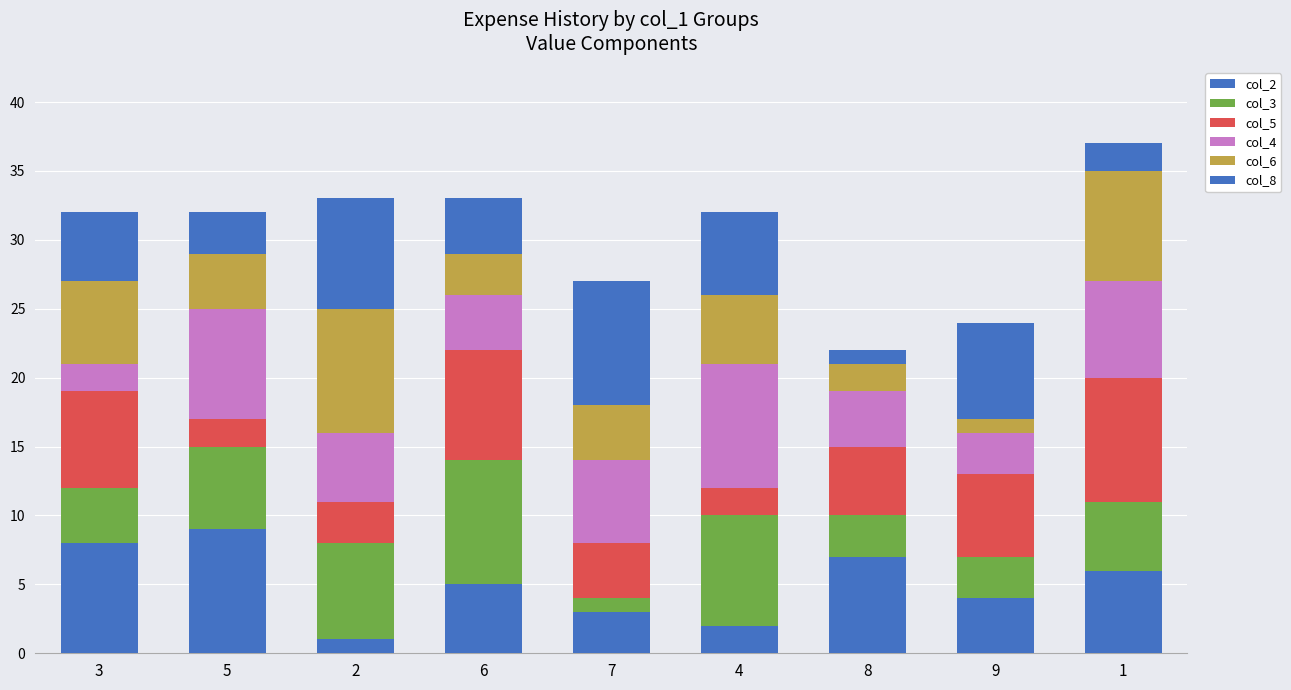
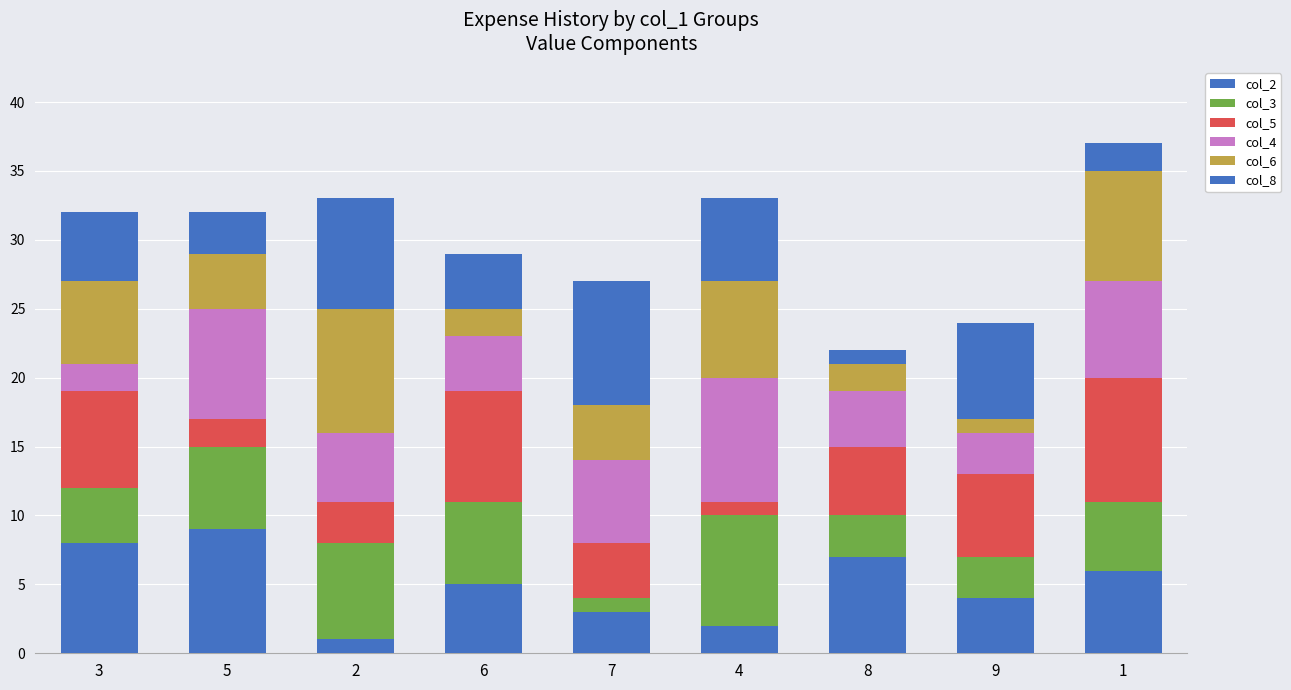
col_3, 6: 9 -> 6
col_6, 6: 3 -> 2
col_5, 4: 2 -> 1
col_6, 4: 5 -> 7
